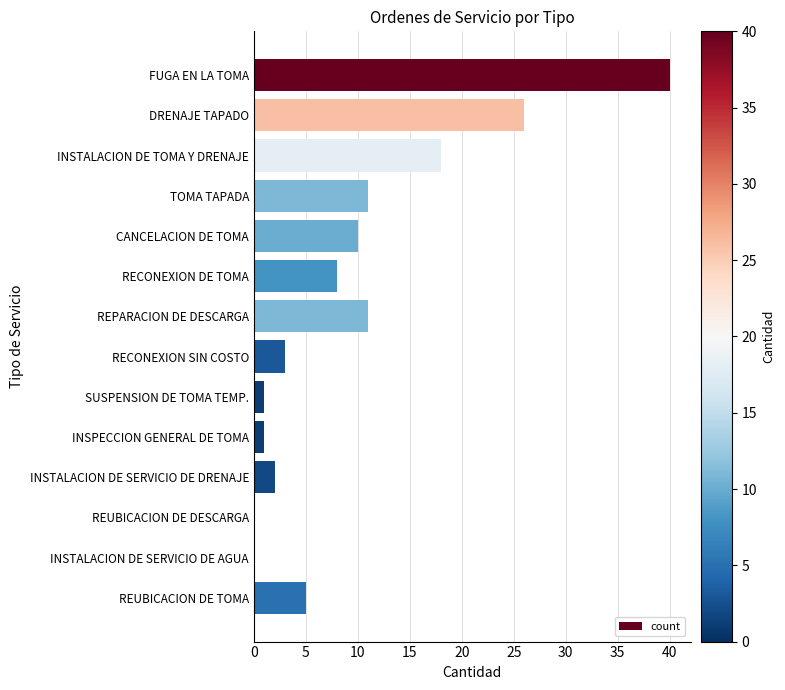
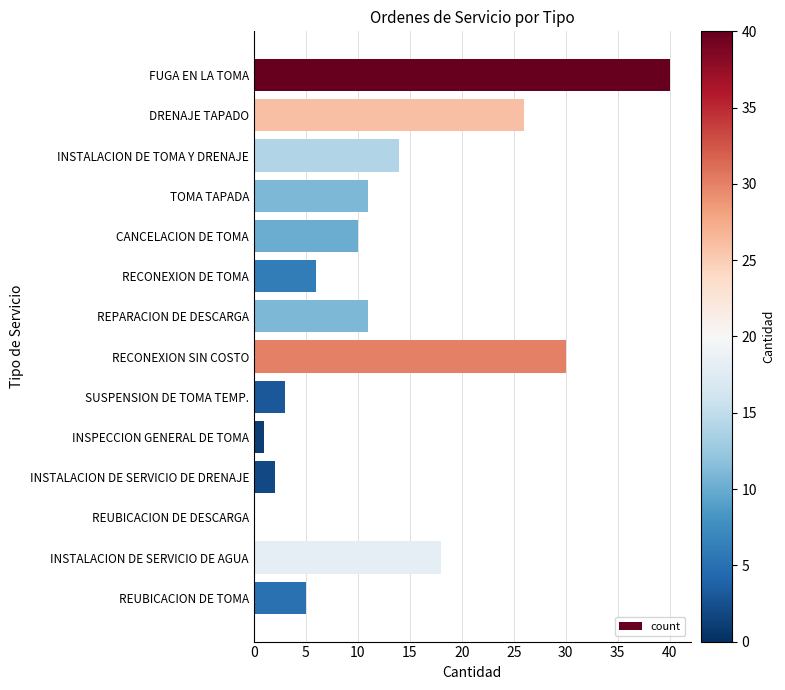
INSTALACION DE TOMA Y DRENAJE: 18 -> 14
RECONEXION DE TOMA: 8 -> 6
RECONEXION SIN COSTO: 3 -> 30
SUSPENSION DE TOMA TEMP.: 1 -> 3
INSTALACION DE SERVICIO DE AGUA: 0 -> 18
